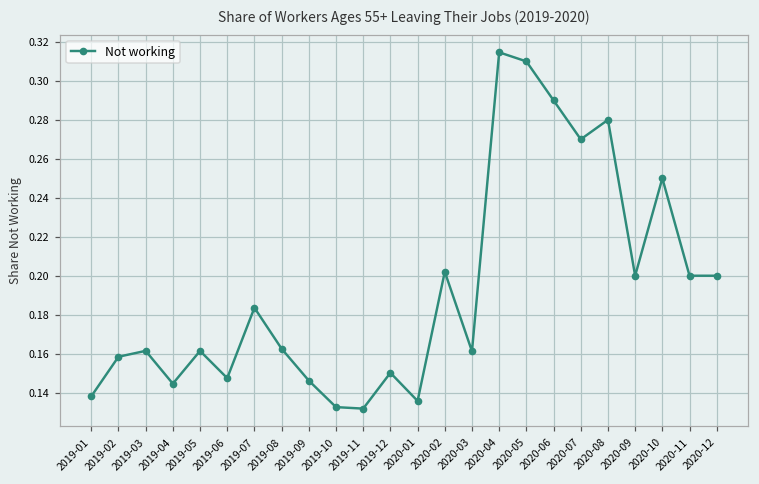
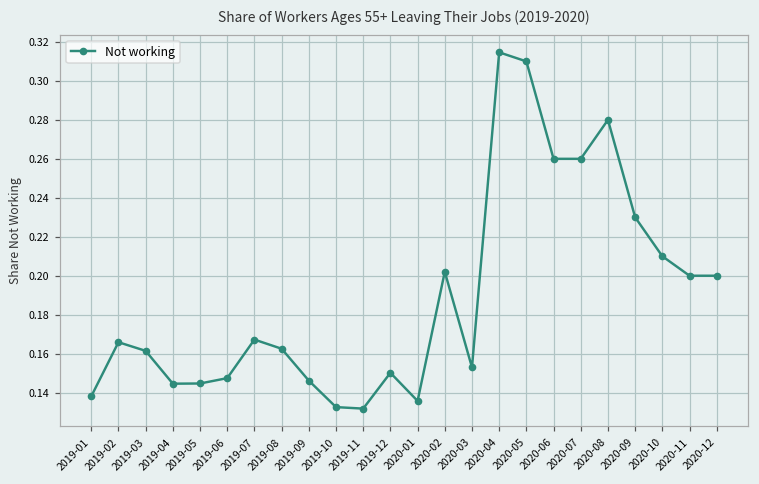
2019-02: 0.158 -> 0.166
2019-05: 0.161 -> 0.145
2019-07: 0.184 -> 0.167
2020-03: 0.161 -> 0.153
2020-06: 0.29 -> 0.26
2020-07: 0.27 -> 0.26
2020-09: 0.20 -> 0.23
2020-10: 0.25 -> 0.21
